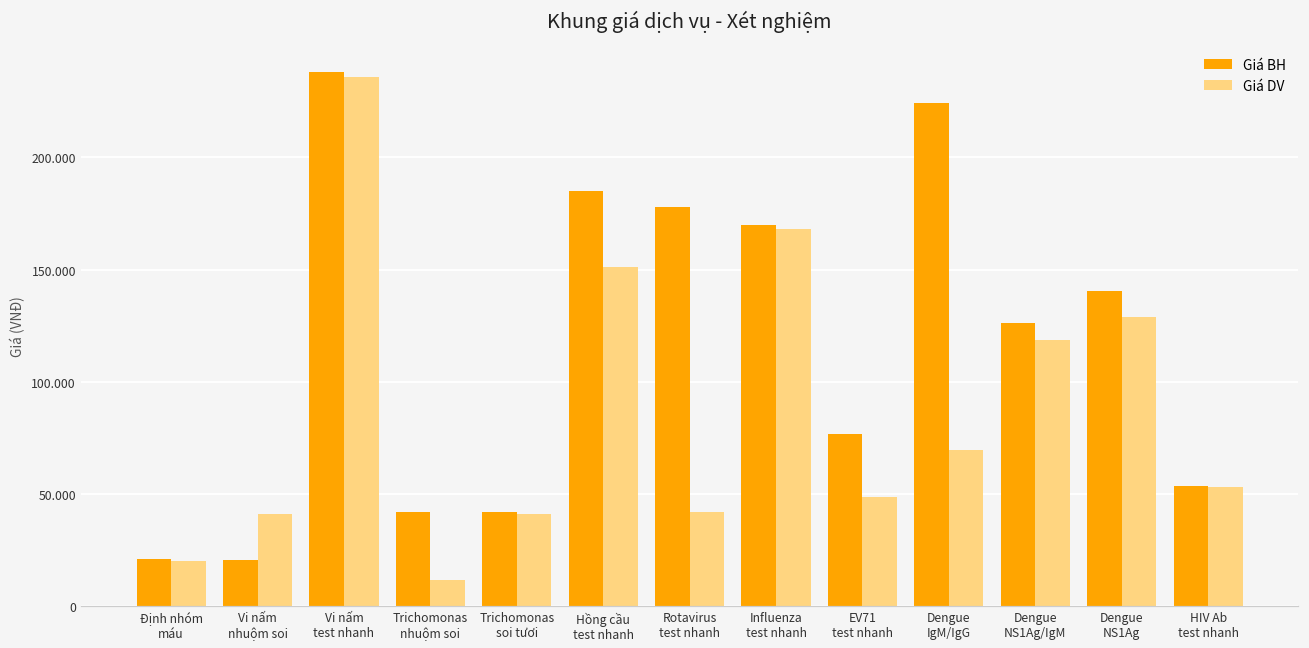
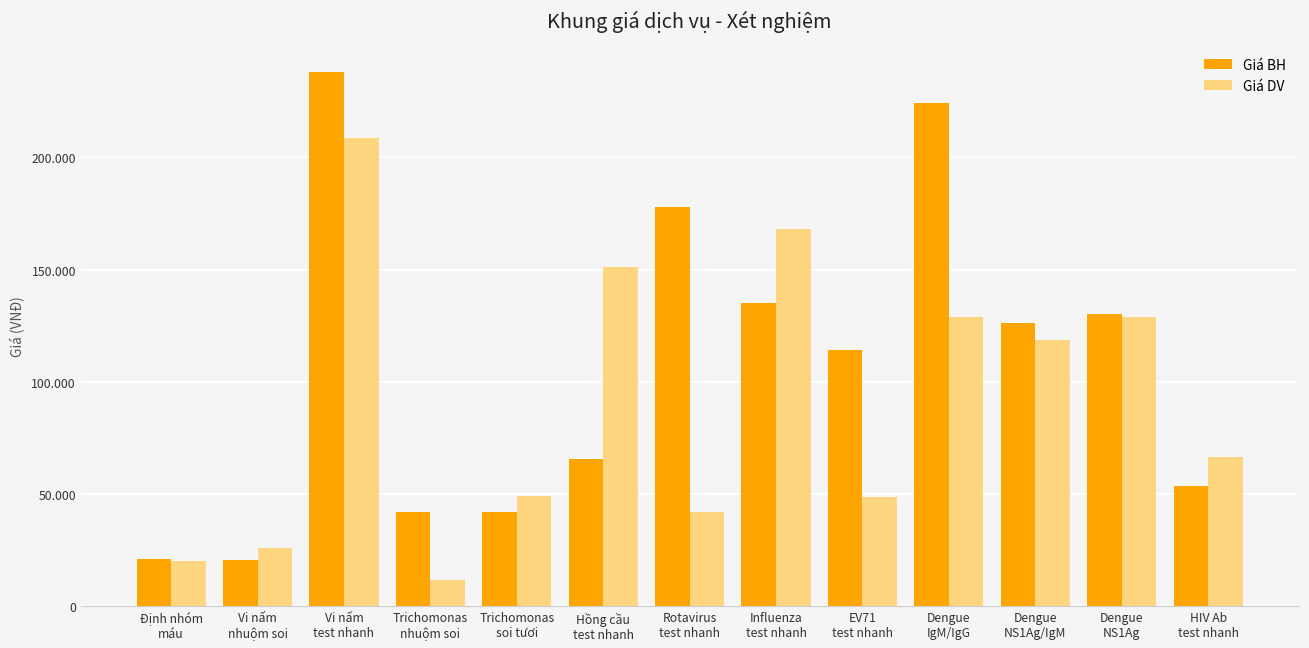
Giá DV, Vi nấm nhuộm soi: 41 -> 26
Giá DV, Vi nấm test nhanh: 236 -> 209
Giá DV, Trichomonas soi tươi: 41 -> 49
Giá BH, Hồng cầu test nhanh: 185 -> 66
Giá BH, Influenza test nhanh: 170 -> 135
Giá BH, EV71 test nhanh: 77 -> 114
Giá DV, Dengue IgM/IgG: 69 -> 129
Giá BH, Dengue NS1Ag: 140 -> 130
Giá DV, HIV Ab test nhanh: 53 -> 67
